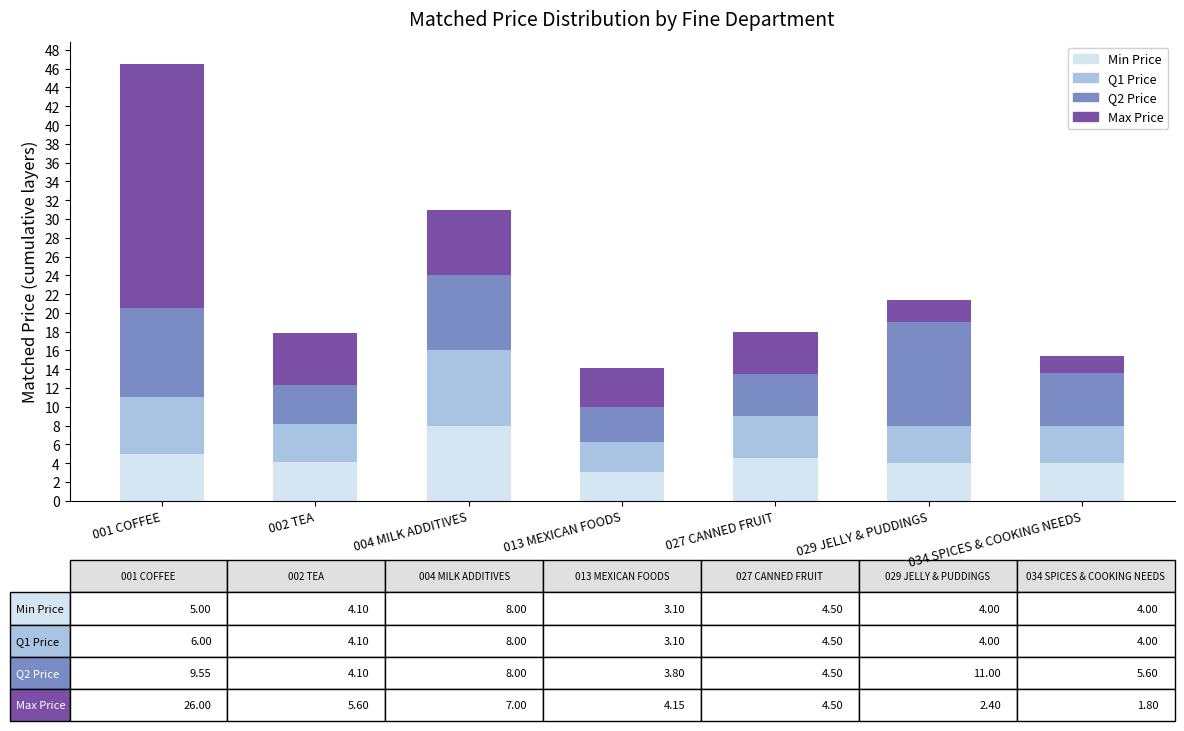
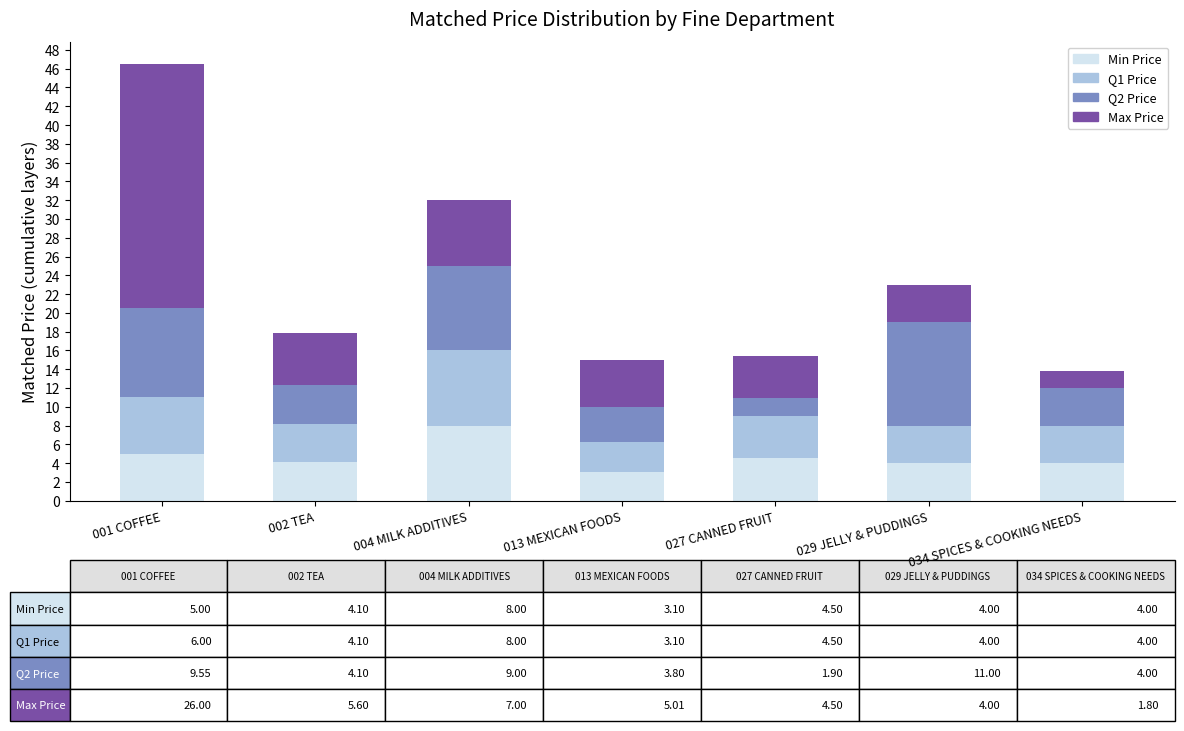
Q2 Price, 004 MILK ADDITIVES: 8.00 -> 9.00
Max Price, 013 MEXICAN FOODS: 4.15 -> 5.01
Q2 Price, 027 CANNED FRUIT: 4.50 -> 1.90
Max Price, 029 JELLY & PUDDINGS: 2.40 -> 4.00
Q2 Price, 034 SPICES & COOKING NEEDS: 5.60 -> 4.00
